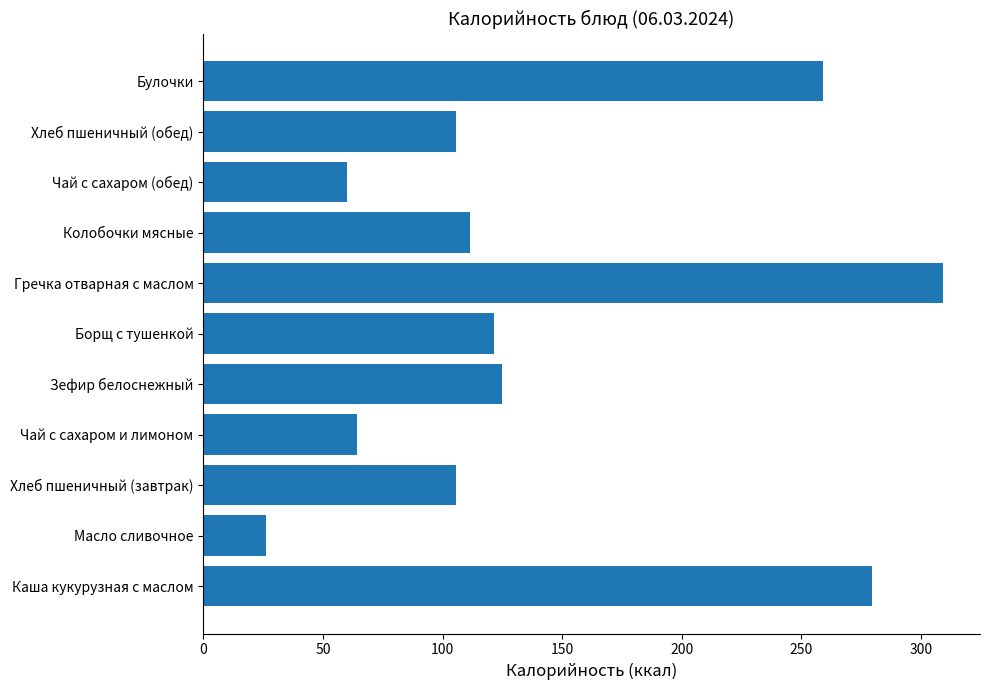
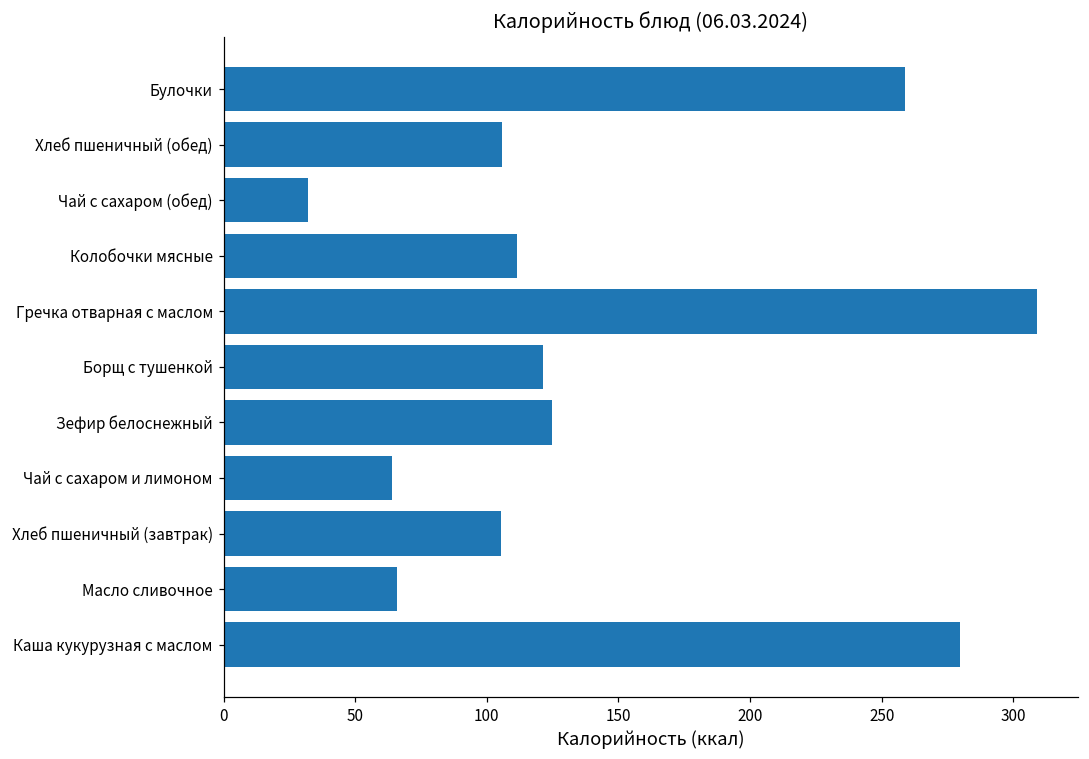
Чай с сахаром (обед): 60 -> 32
Масло сливочное: 26 -> 66
